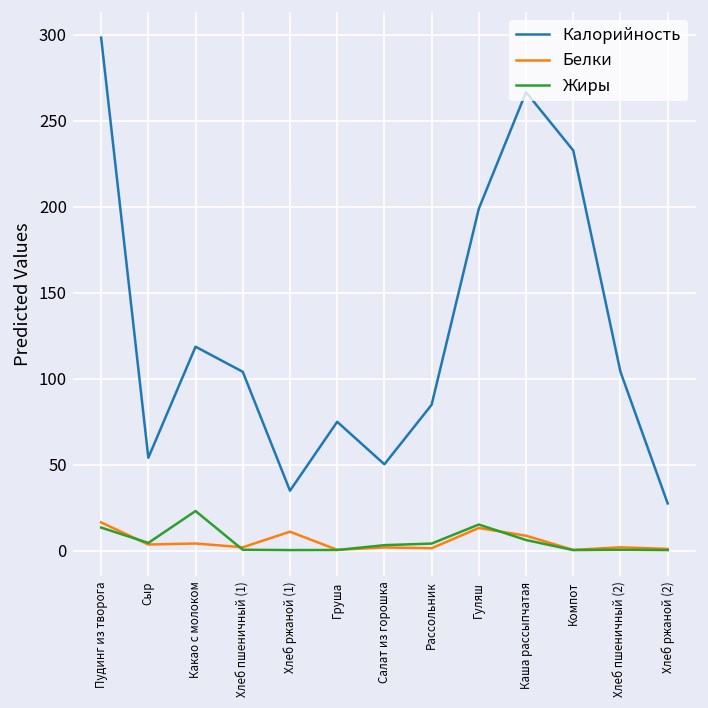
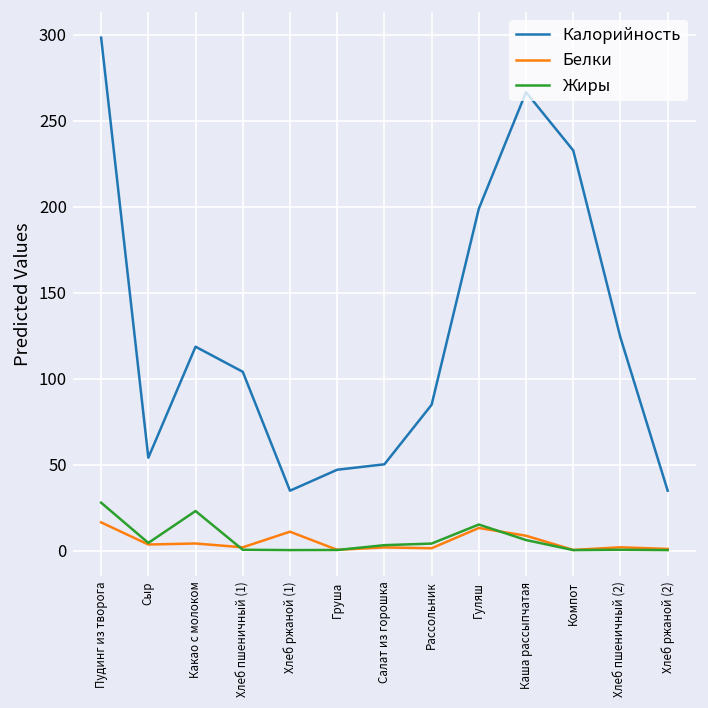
Жиры, Пудинг из творога: 13 -> 28
Калорийность, Груша: 75 -> 47
Калорийность, Хлеб пшеничный (2): 104 -> 124
Калорийность, Хлеб ржаной (2): 27 -> 35
